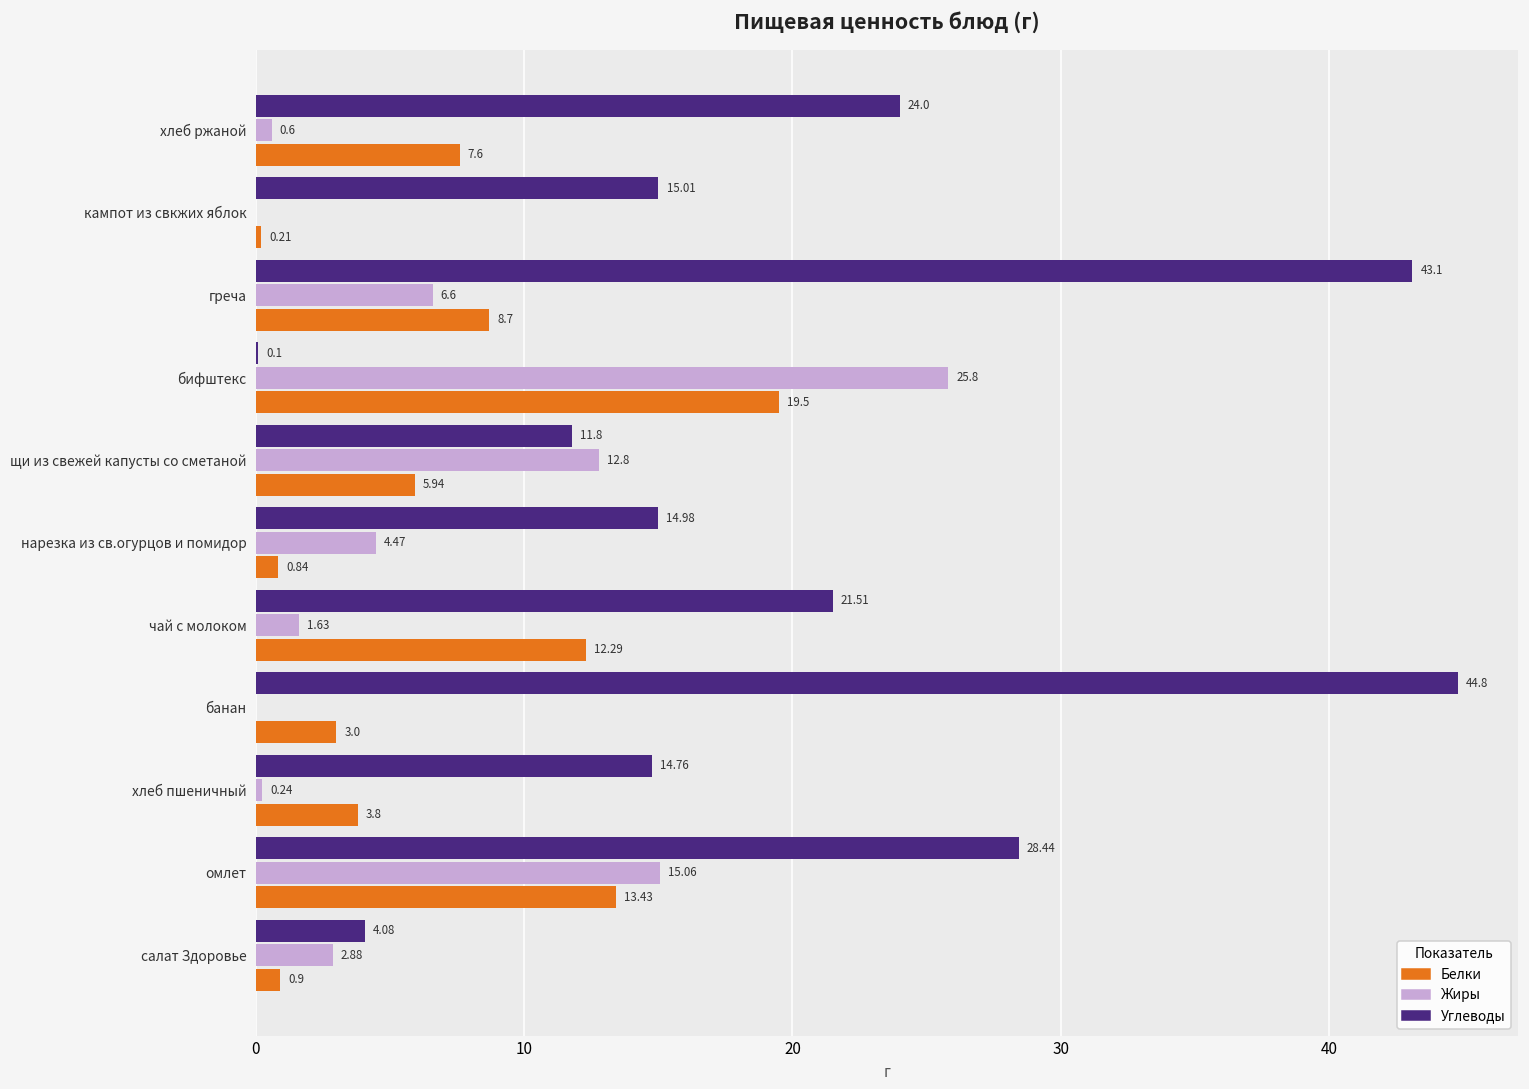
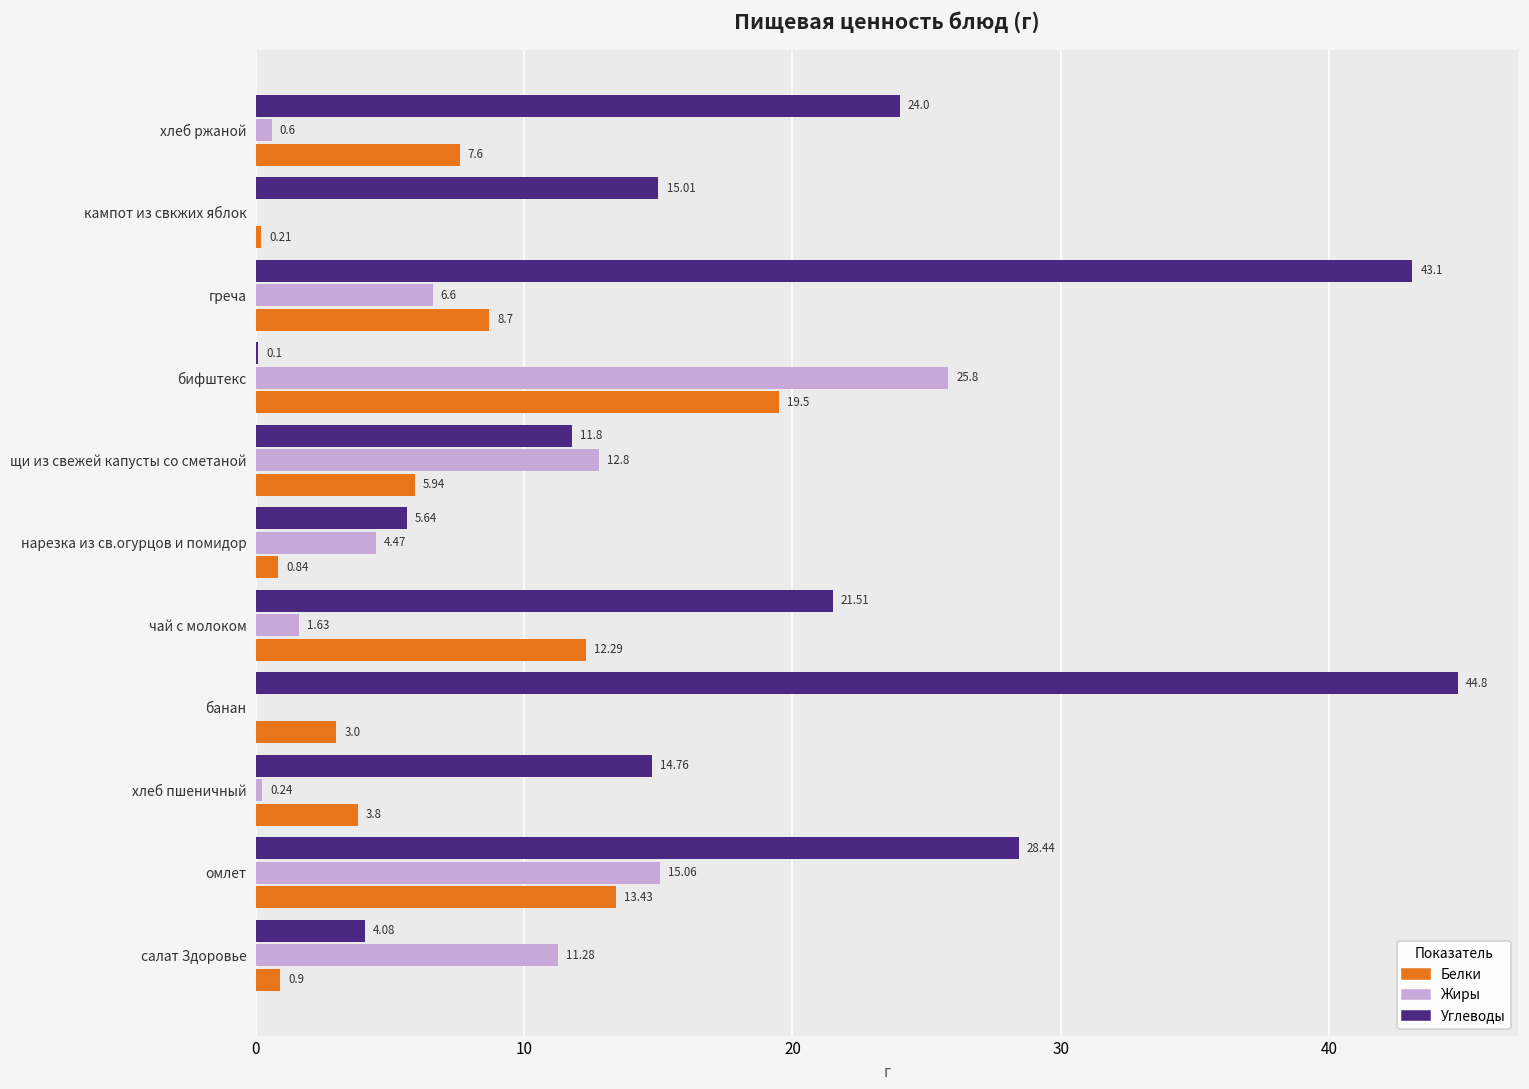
Углеводы, нарезка из св.огурцов и помидор: 14.98 -> 5.64
Жиры, салат Здоровье: 2.88 -> 11.28
